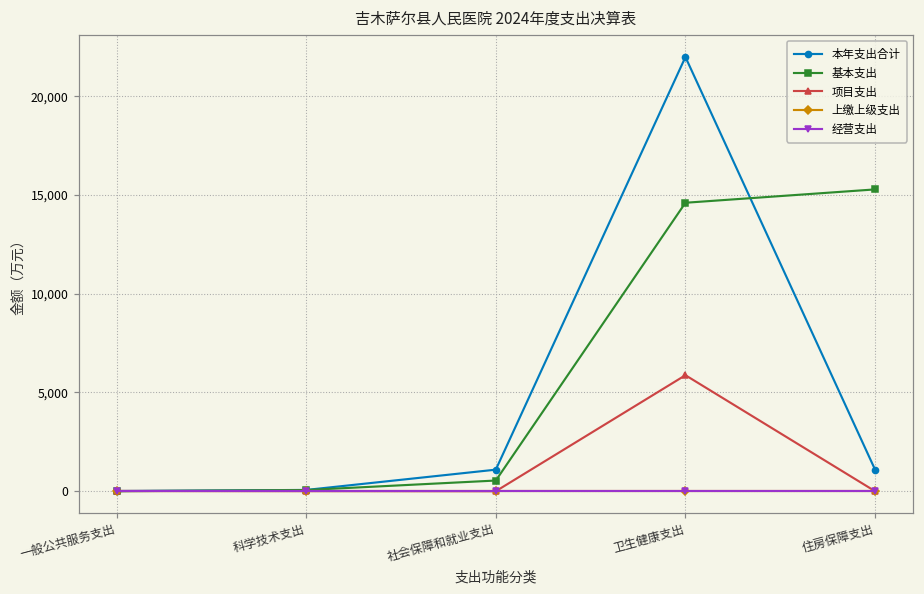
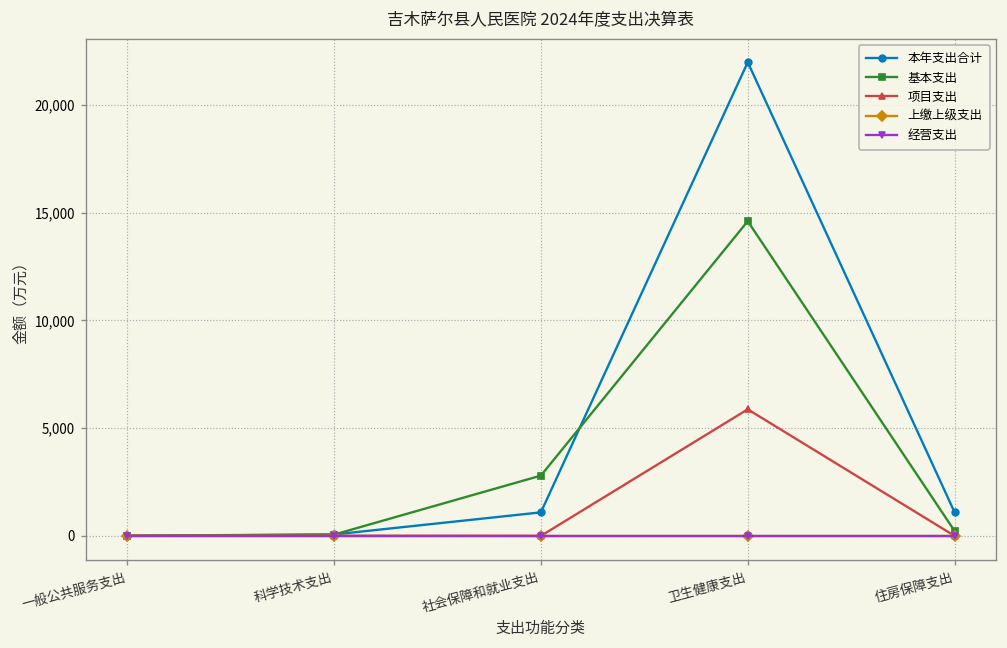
基本支出, 社会保障和就业支出: 500 -> 2,800
基本支出, 住房保障支出: 15,300 -> 200
